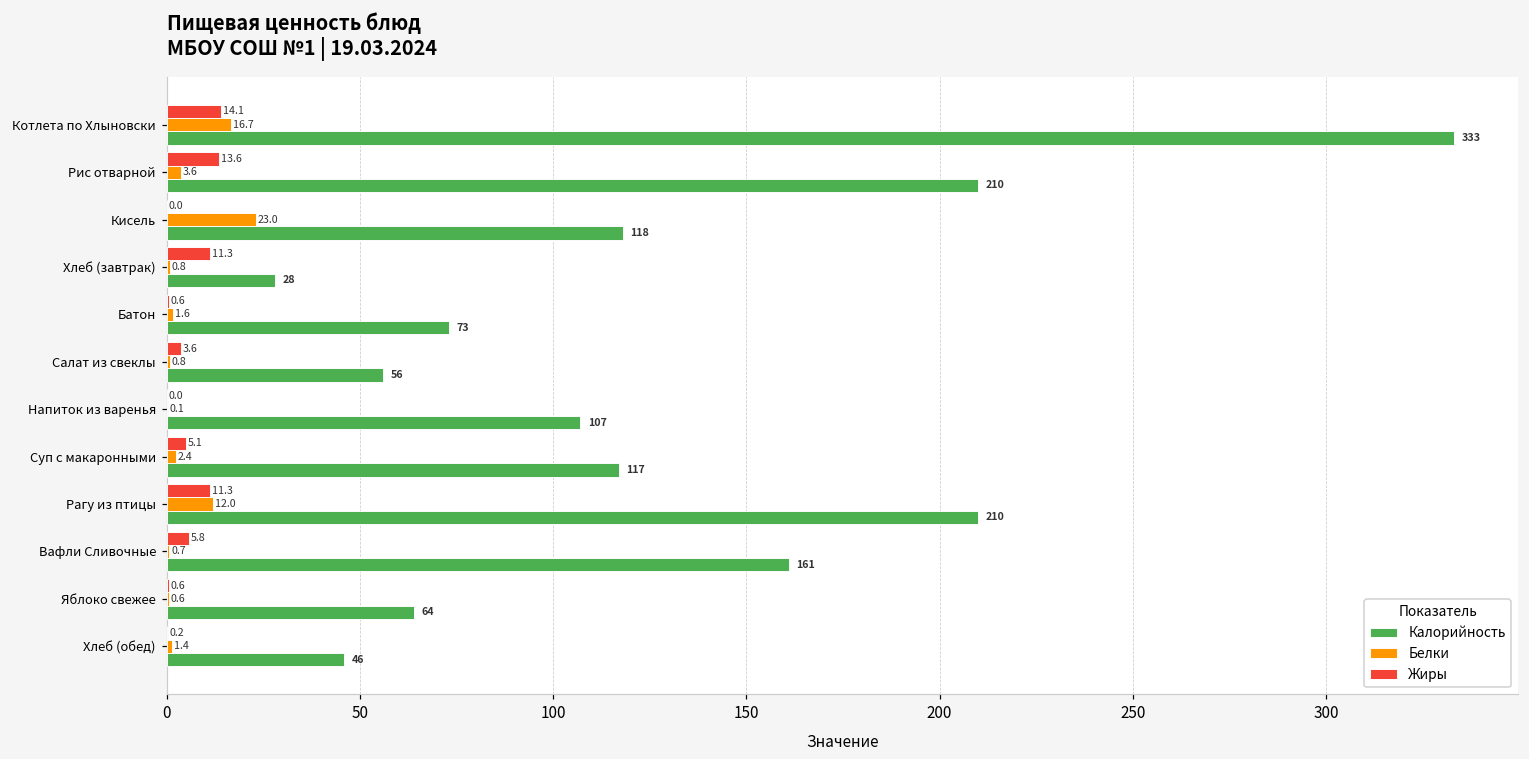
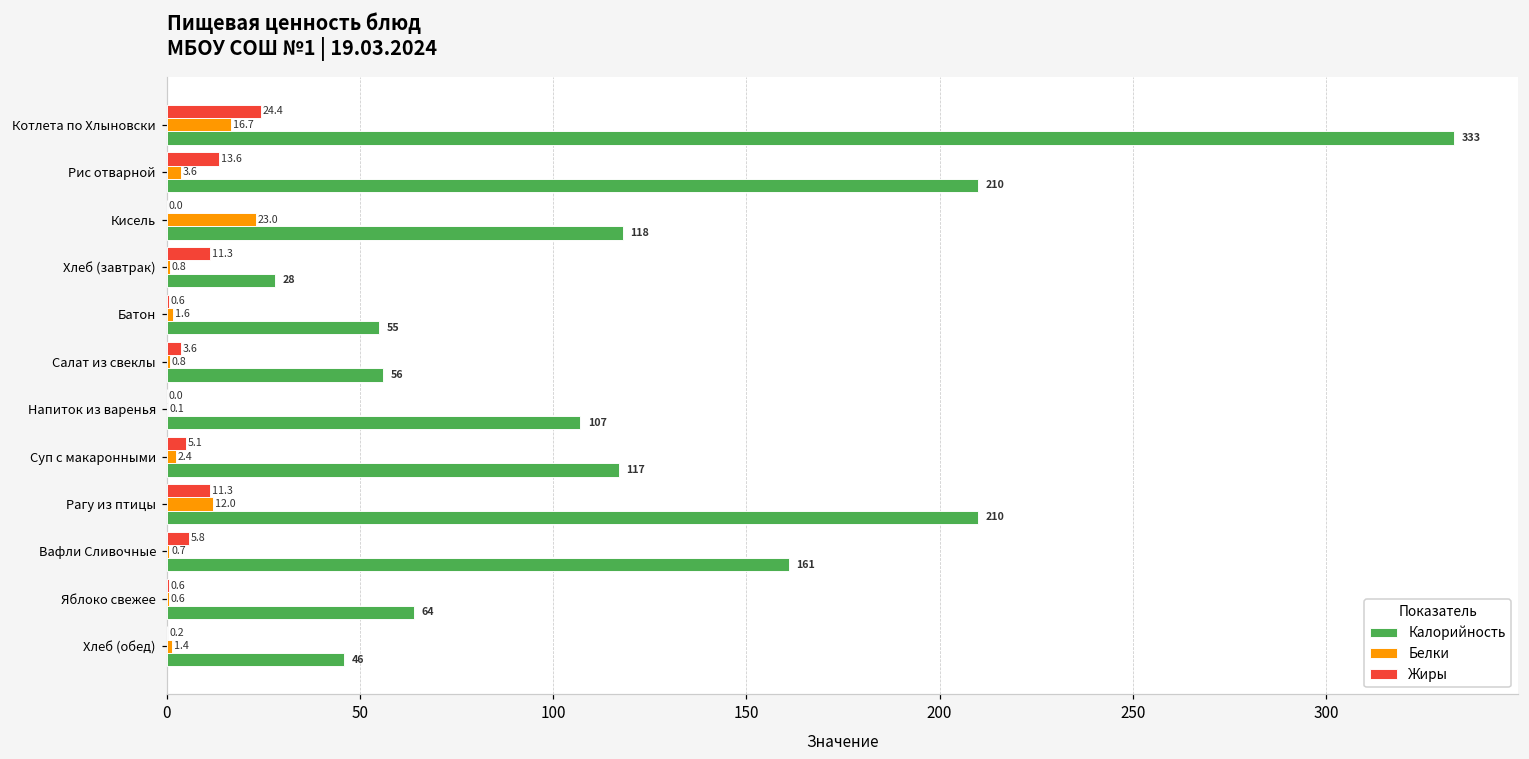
Жиры, Котлета по Хлыновски: 14.1 -> 24.4
Калорийность, Батон: 73 -> 55
